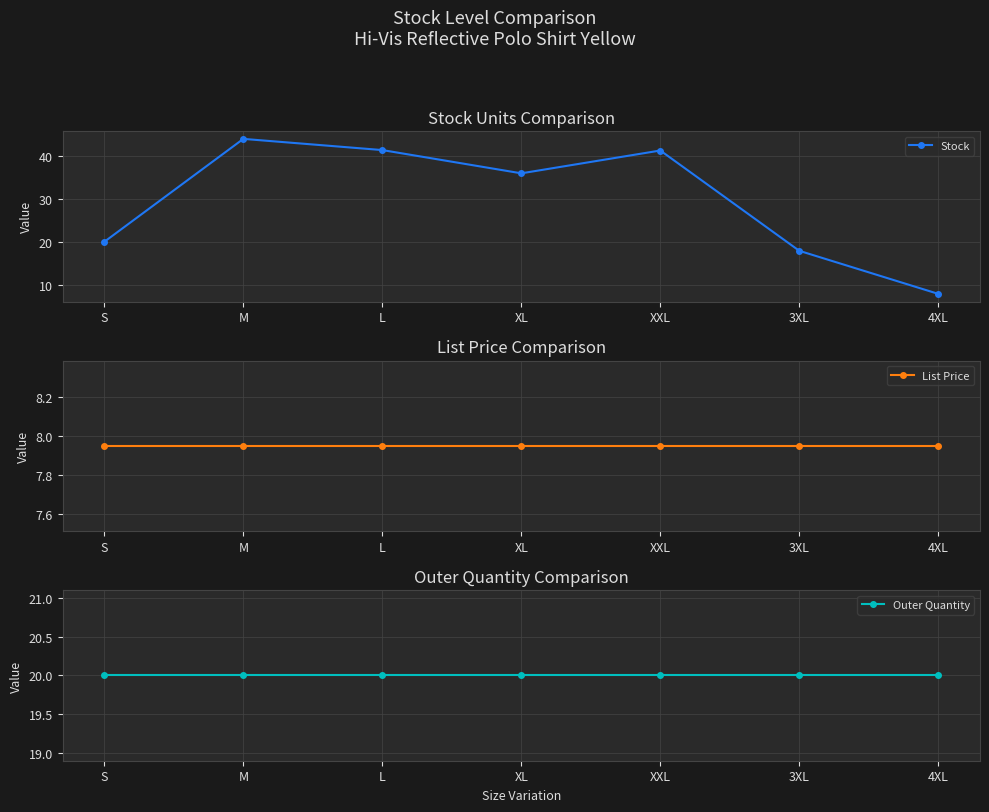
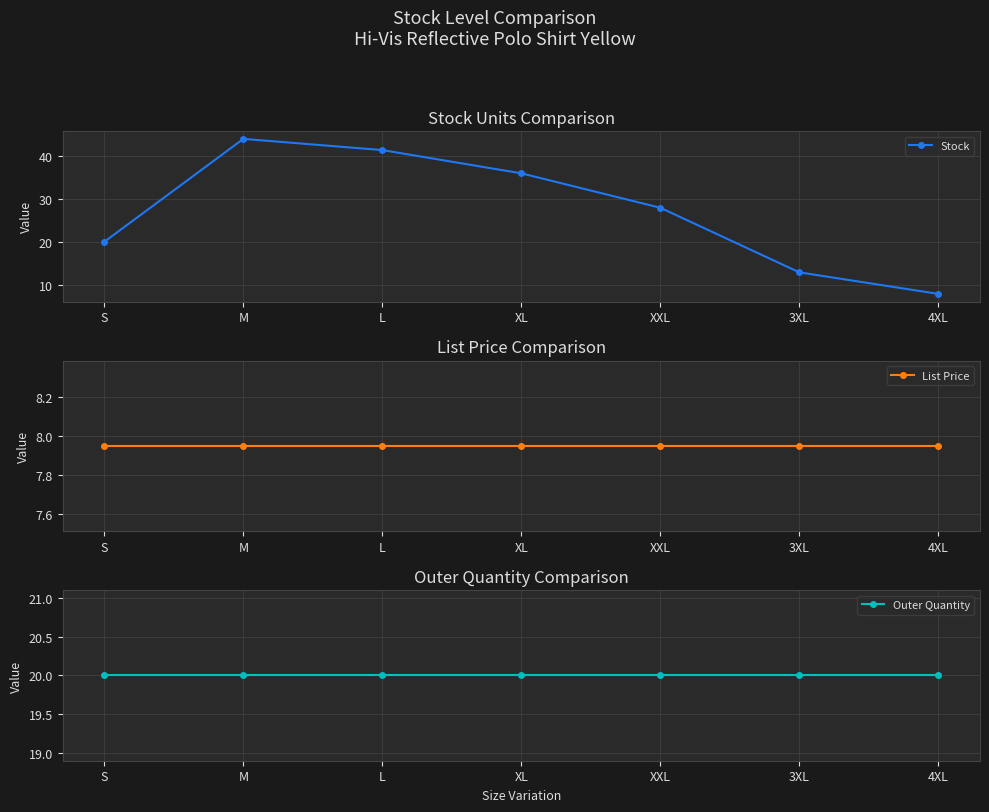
Stock Units Comparison, XXL: 41 -> 28
Stock Units Comparison, 3XL: 18 -> 13
